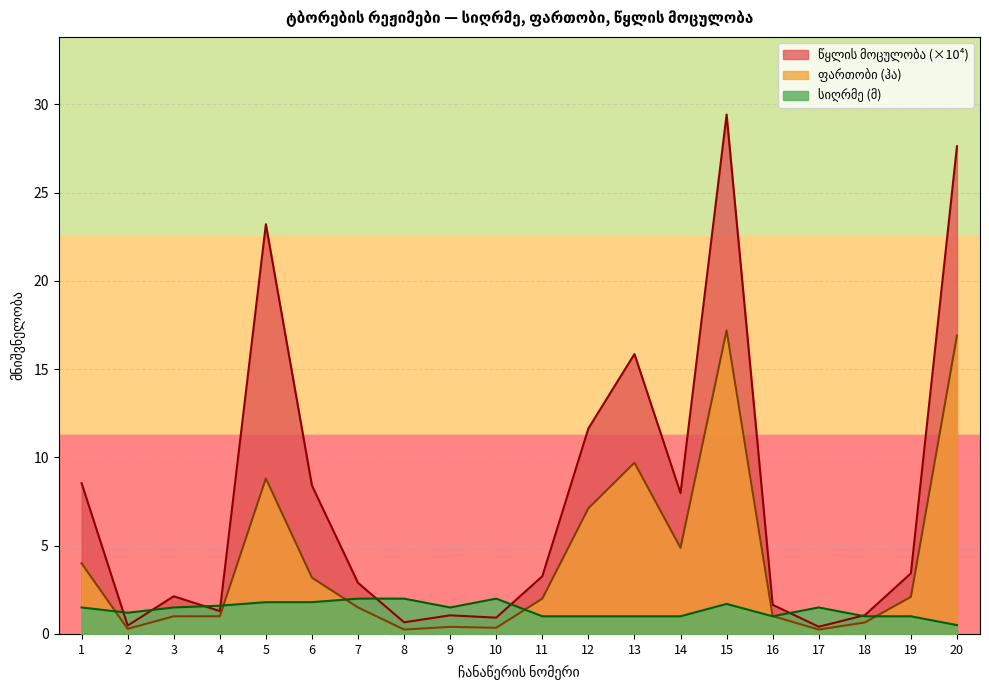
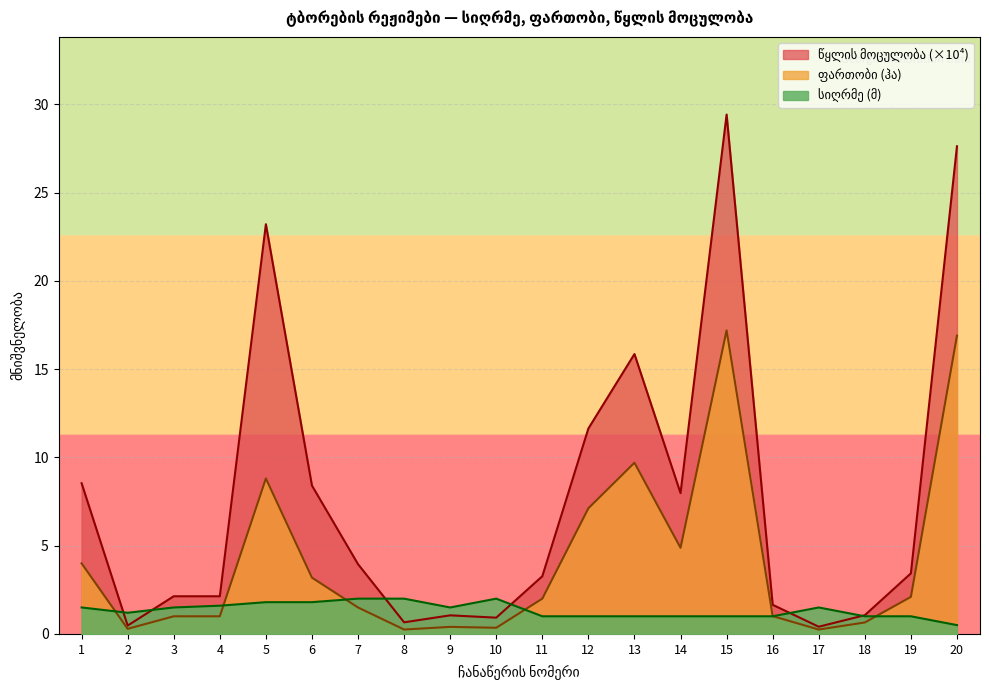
წყლის მოცულობა (×10⁴), 4: 1.3 -> 2.1
წყლის მოცულობა (×10⁴), 7: 2.9 -> 4.0
სიღრმე (მ), 15: 1.7 -> 1.0
